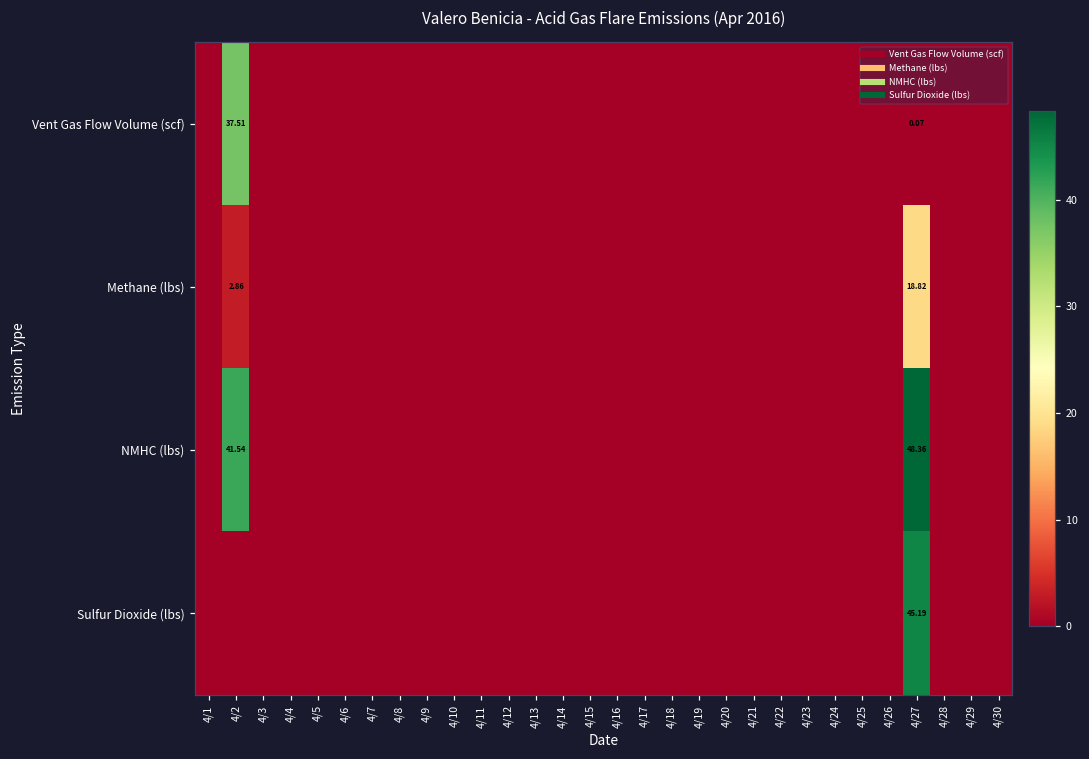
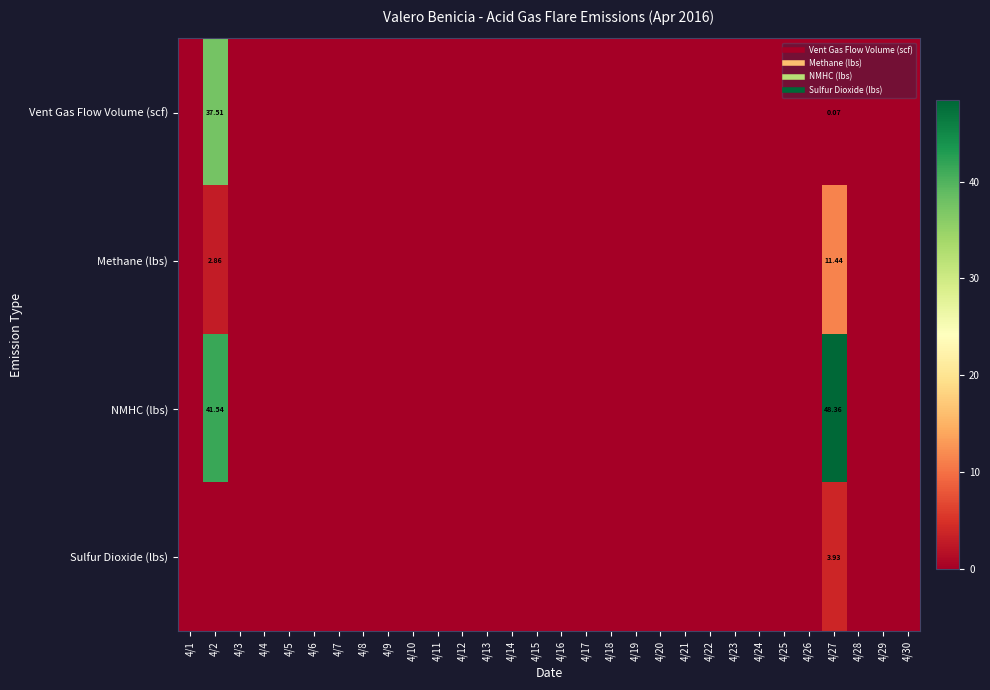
Methane (lbs), 4/27: 18.82 -> 11.44
Sulfur Dioxide (lbs), 4/27: 45.19 -> 3.93
